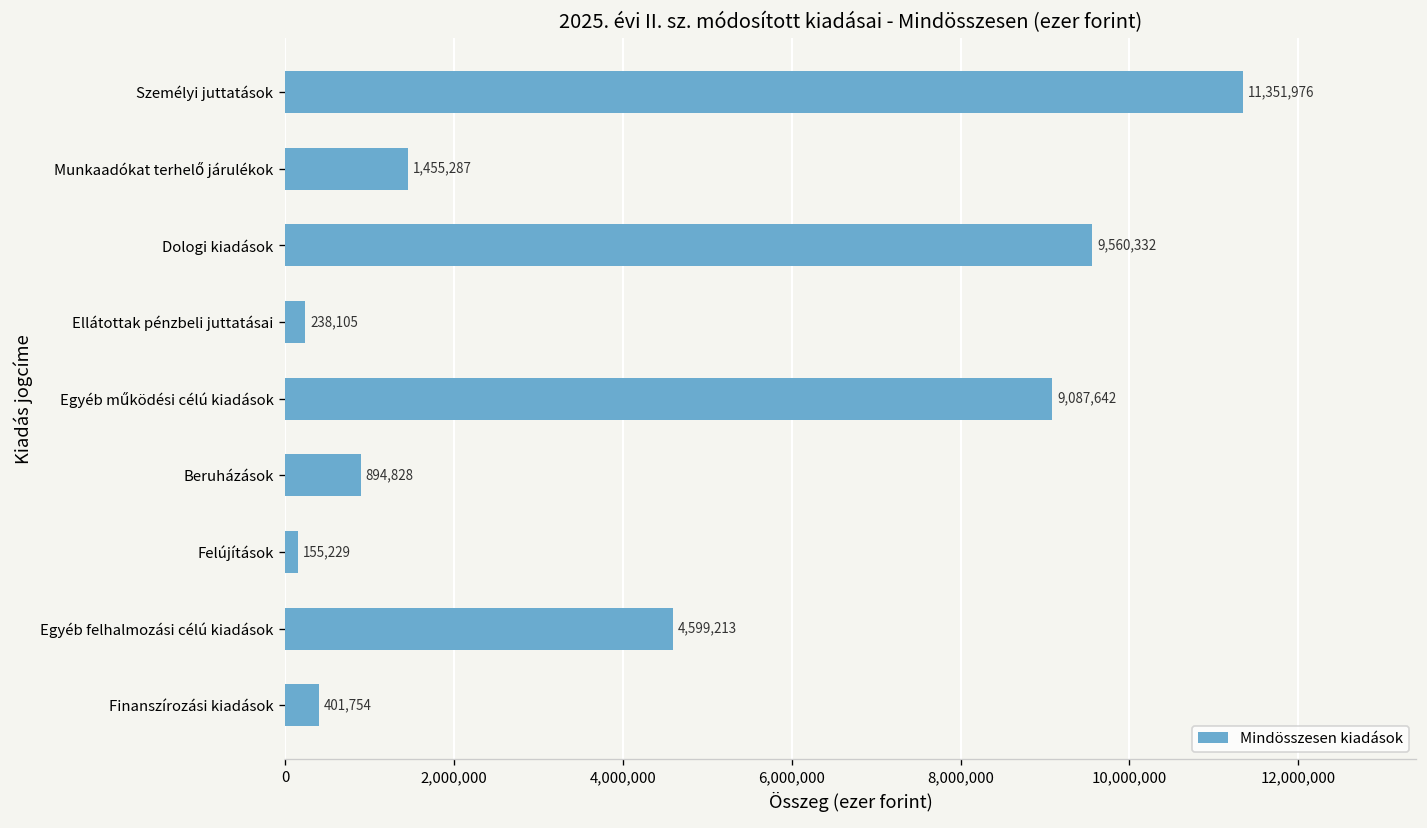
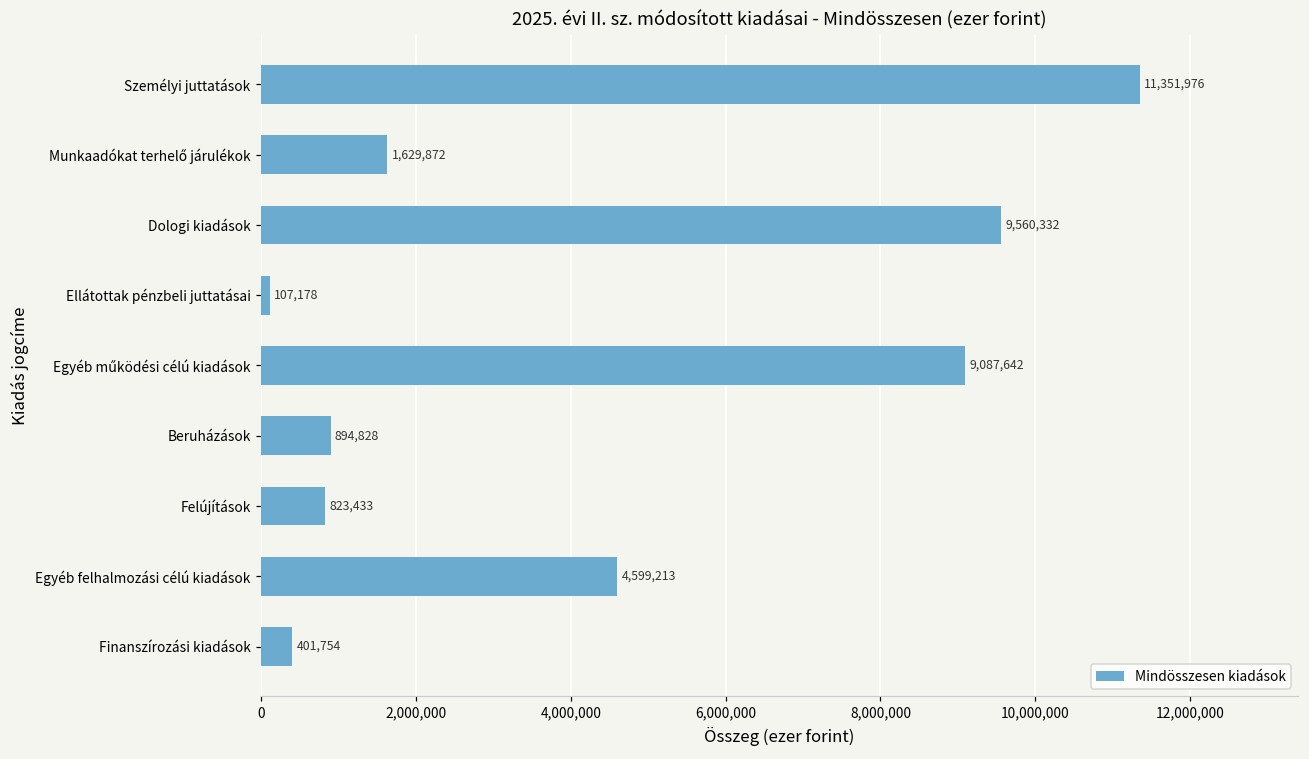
Munkaadókat terhelő járulékok: 1,455,287 -> 1,629,872
Ellátottak pénzbeli juttatásai: 238,105 -> 107,178
Felújítások: 155,229 -> 823,433
